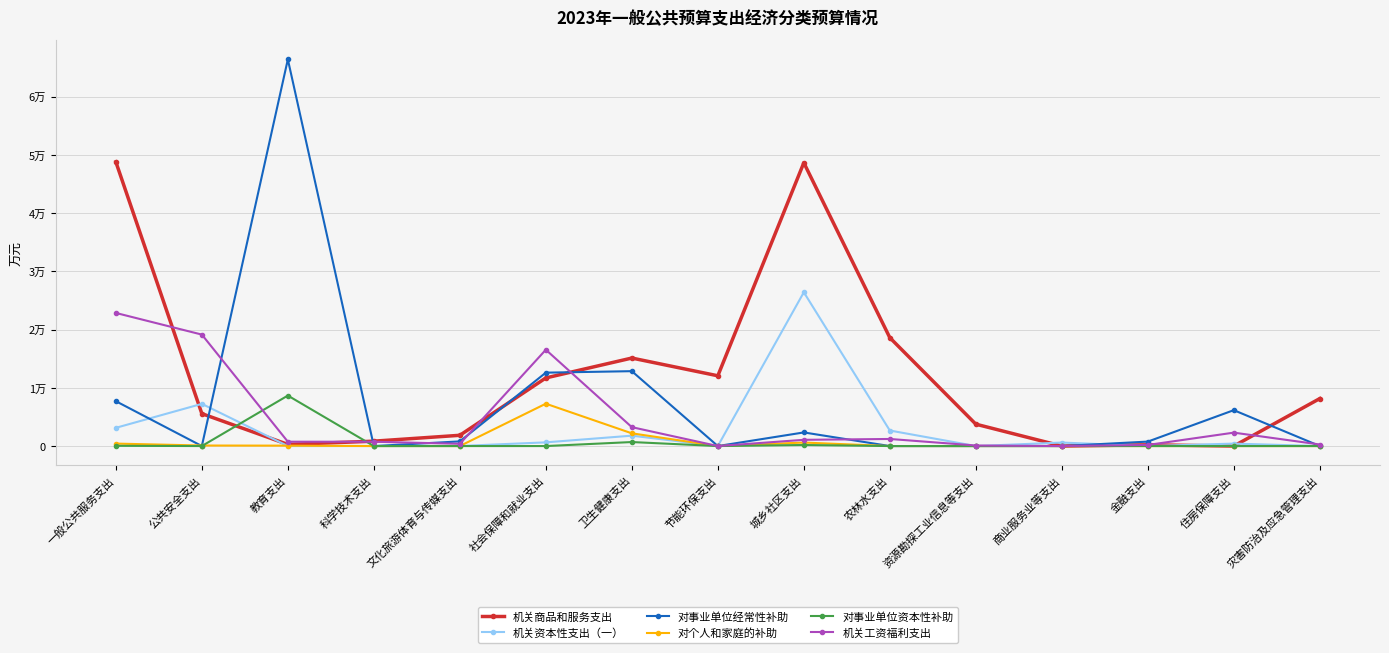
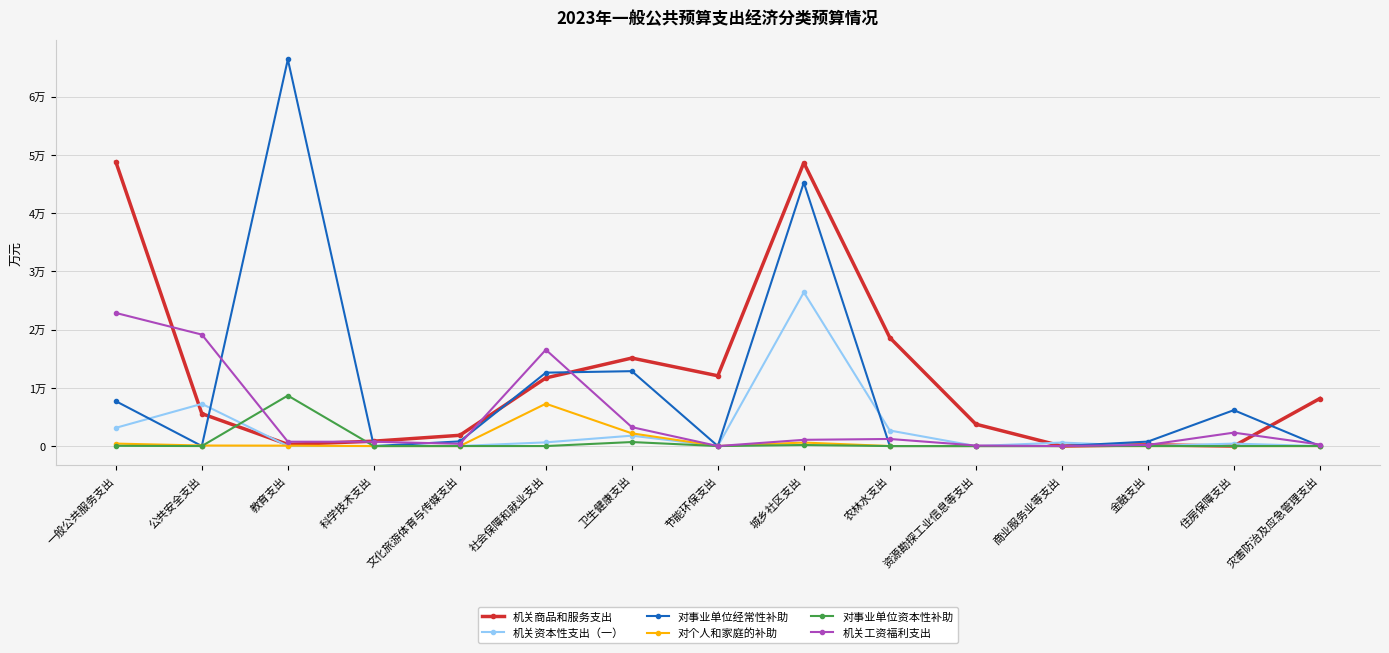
对事业单位经常性补助, 城乡社区支出: 0.2万 -> 4.5万
